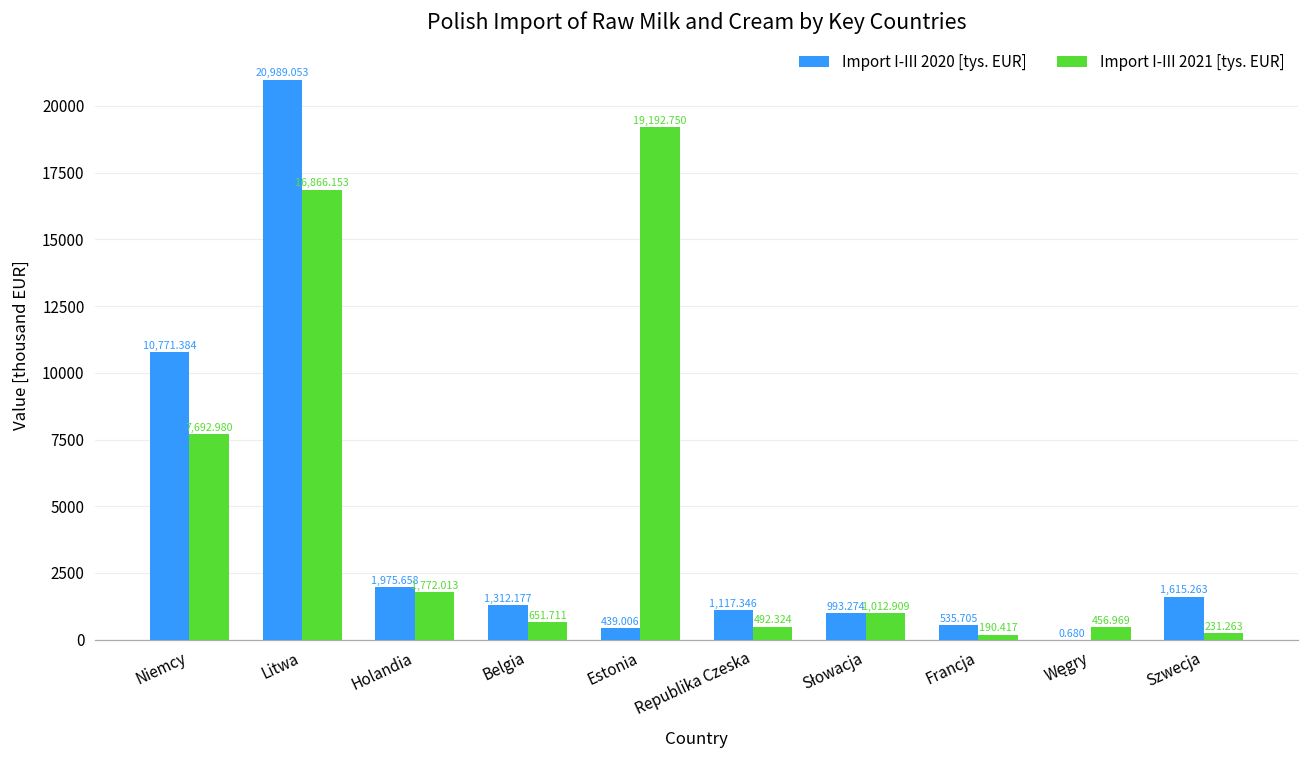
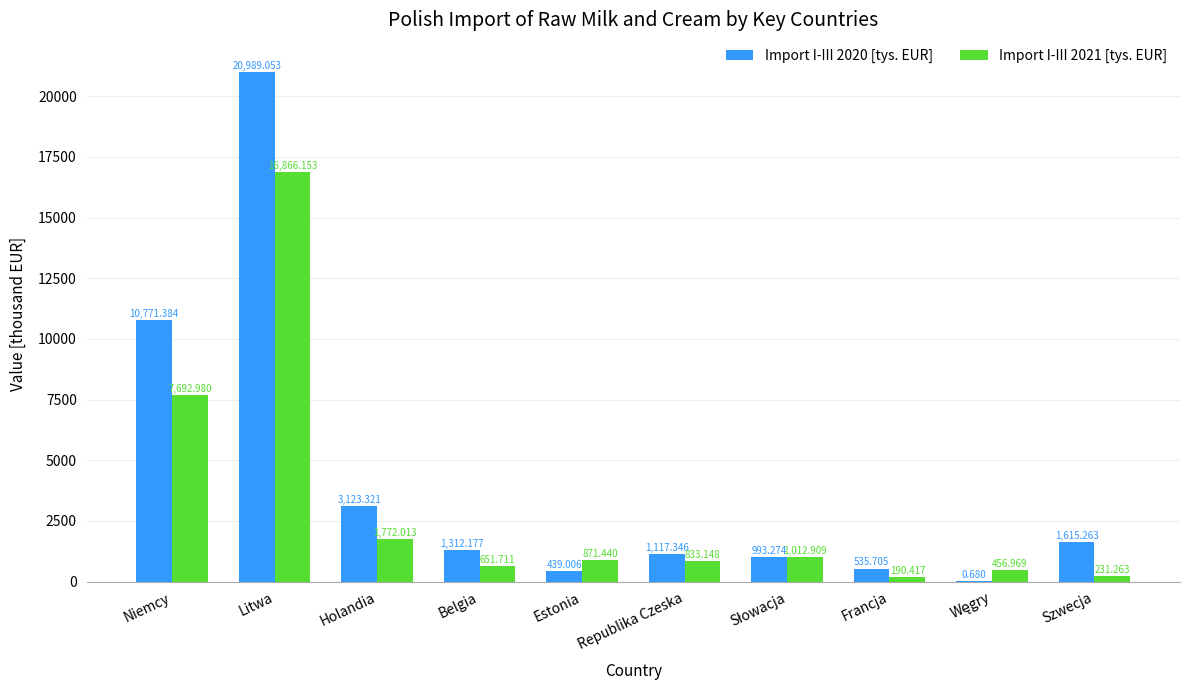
Import I-III 2020 [tys. EUR], Holandia: 1,975.658 -> 3,123.321
Import I-III 2021 [tys. EUR], Estonia: 19,192.750 -> 871.440
Import I-III 2021 [tys. EUR], Republika Czeska: 492.324 -> 833.148
